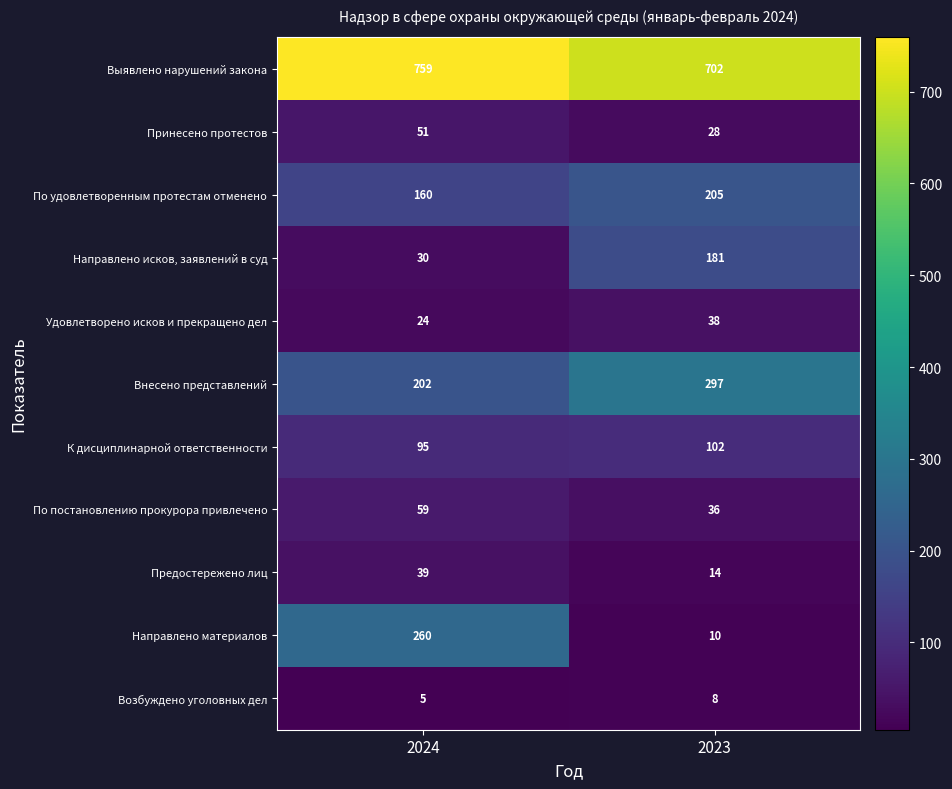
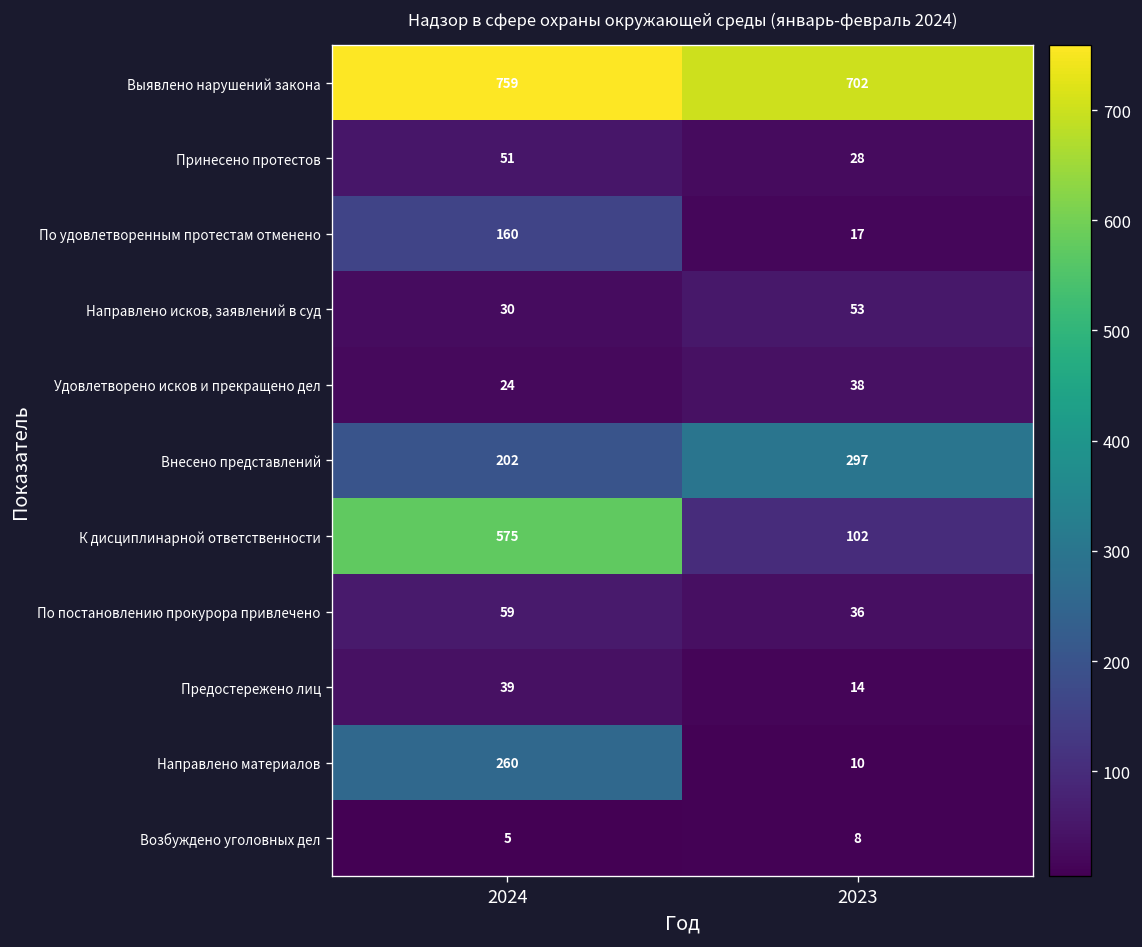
По удовлетворенным протестам отменено, 2023: 205 -> 17
Направлено исков, заявлений в суд, 2023: 181 -> 53
К дисциплинарной ответственности, 2024: 95 -> 575
